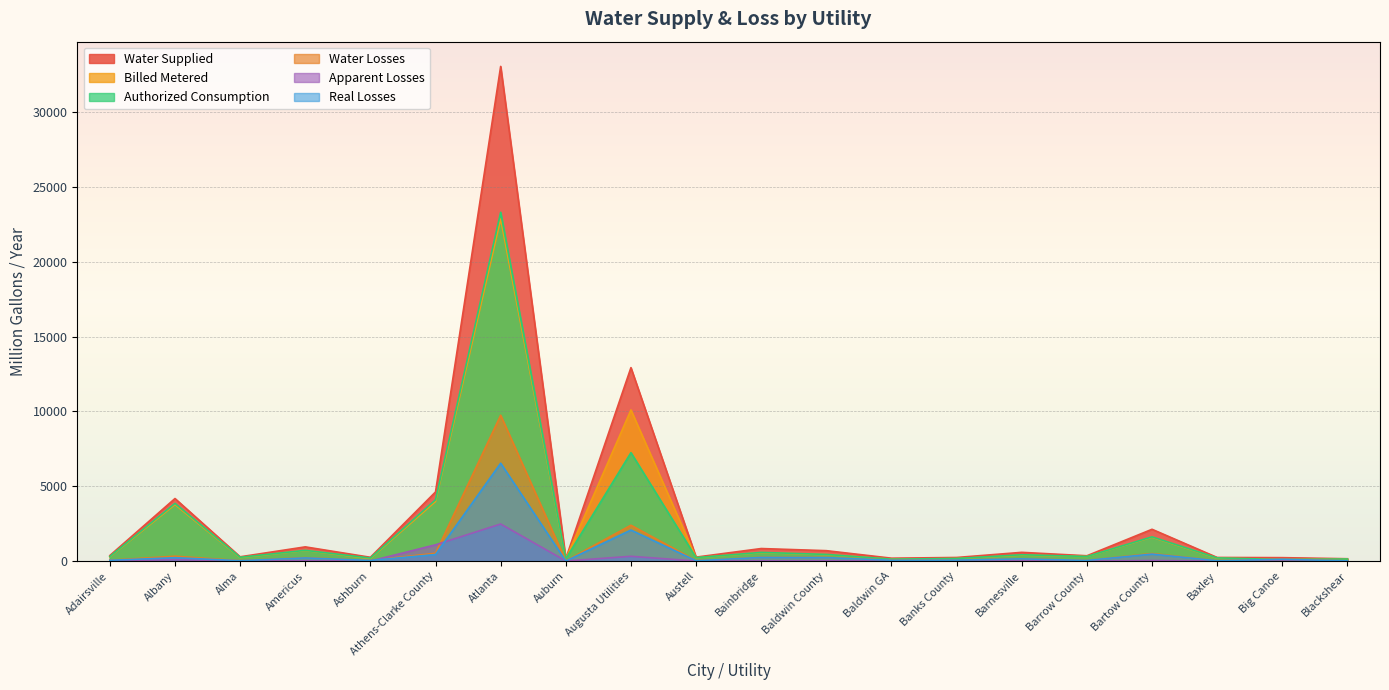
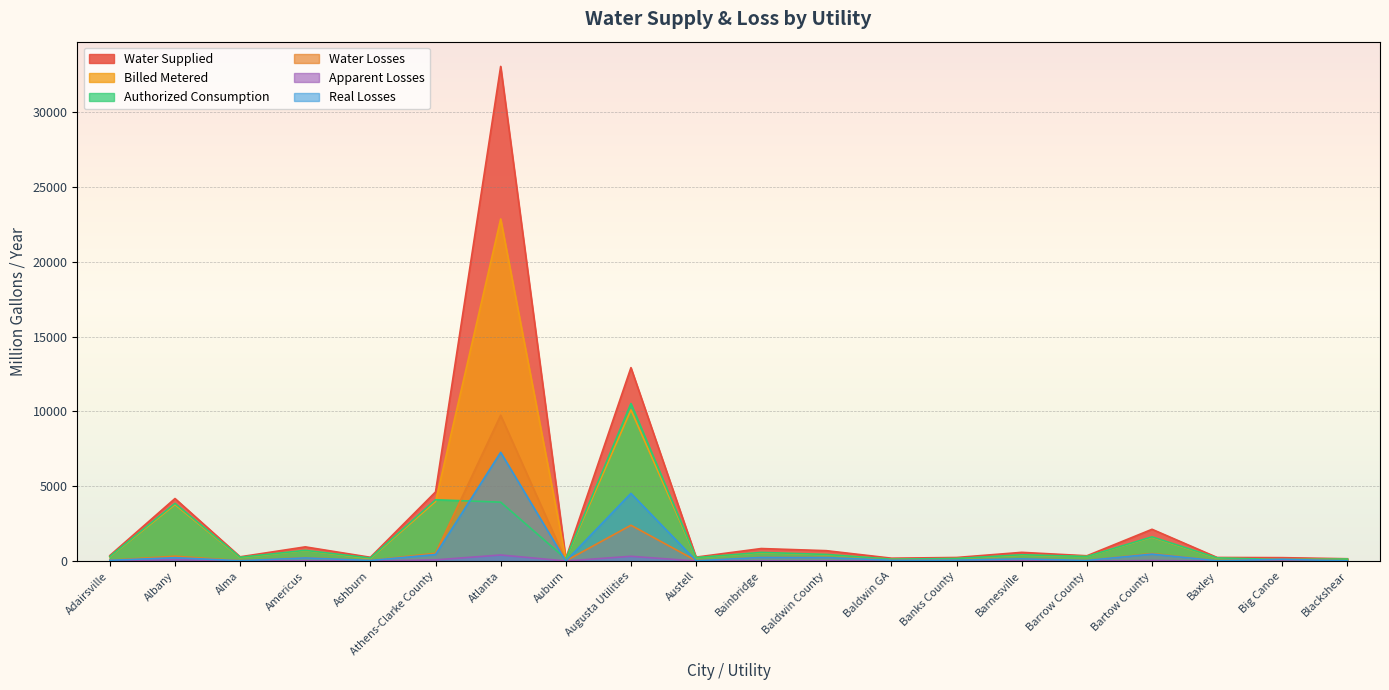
Apparent Losses, Athens-Clarke County: 1100 -> 100
Authorized Consumption, Atlanta: 23300 -> 3900
Apparent Losses, Atlanta: 2500 -> 400
Real Losses, Atlanta: 6500 -> 7300
Authorized Consumption, Augusta Utilities: 7200 -> 10500
Real Losses, Augusta Utilities: 2100 -> 4500
